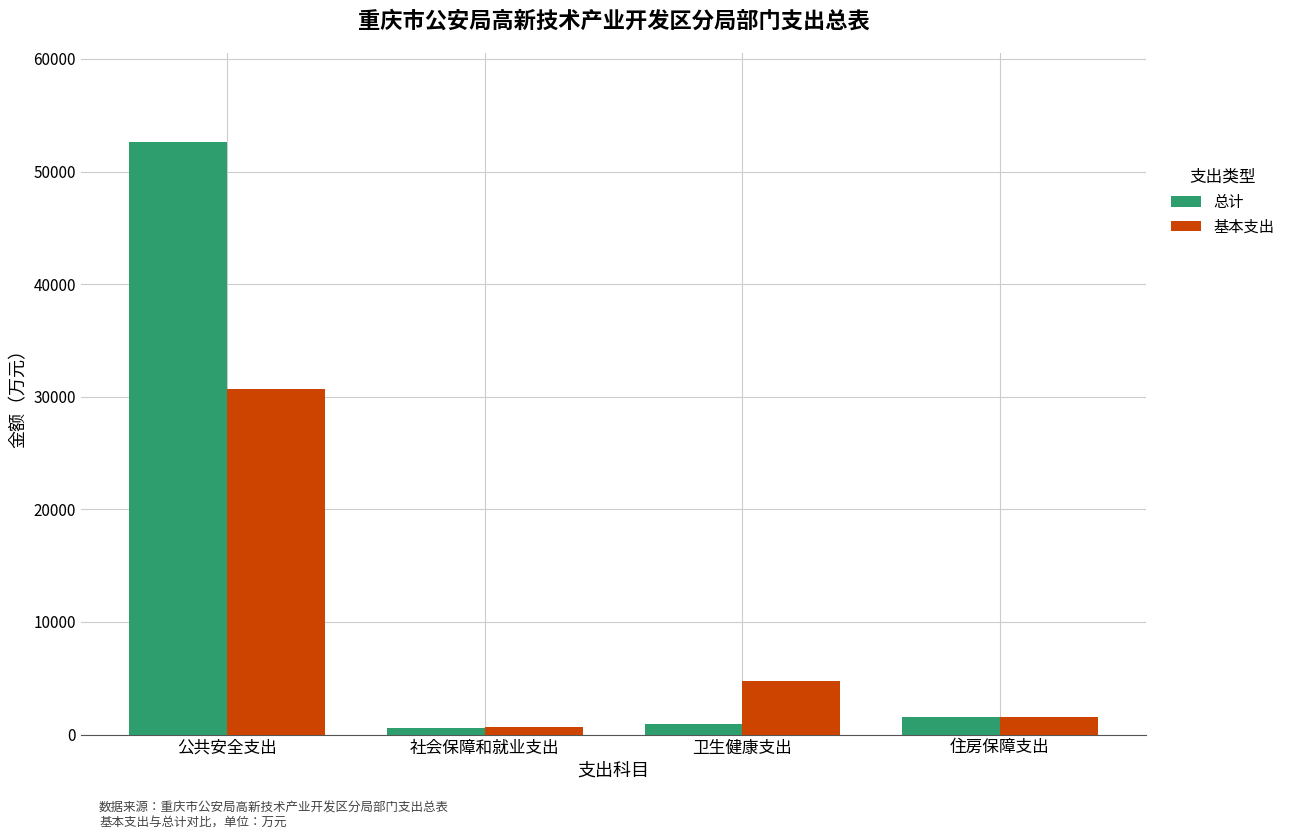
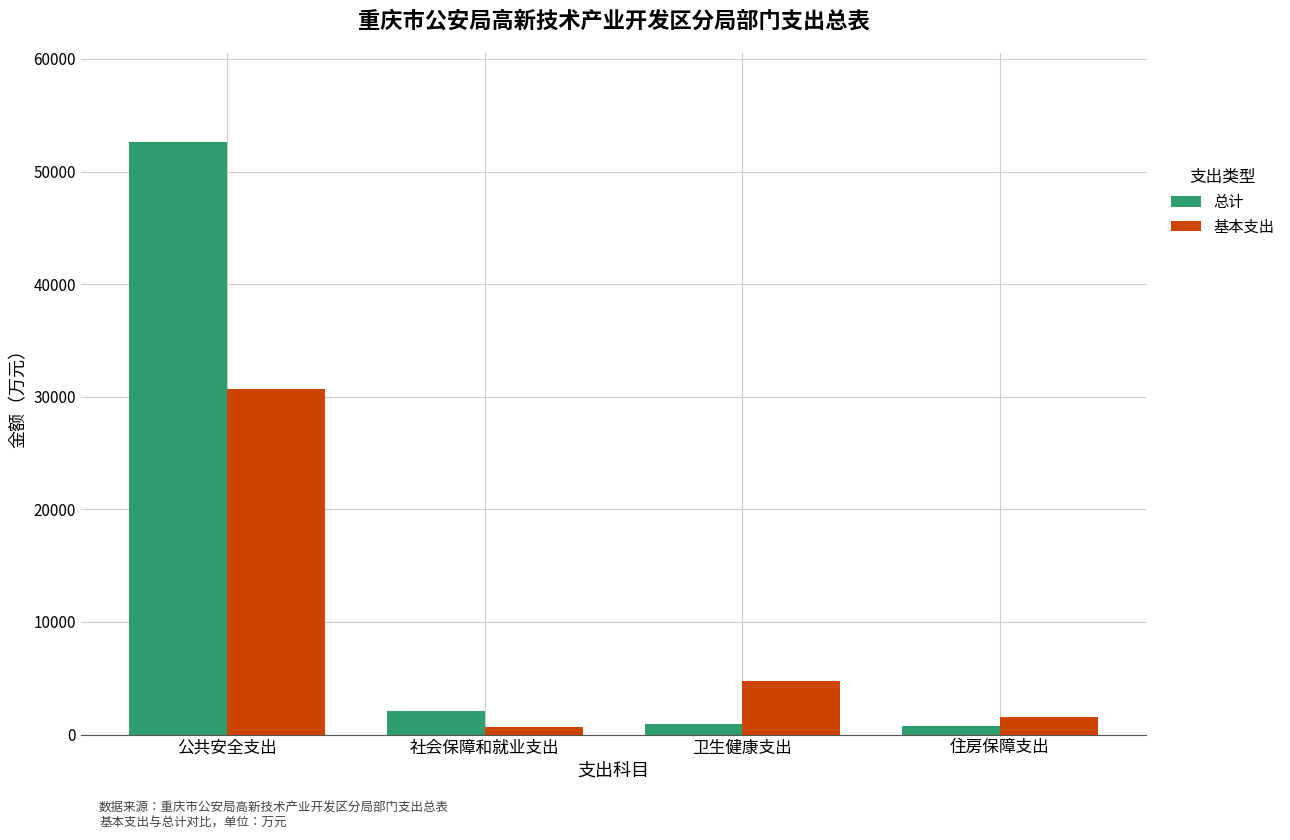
总计, 社会保障和就业支出: 600 -> 2100
总计, 住房保障支出: 1500 -> 800
